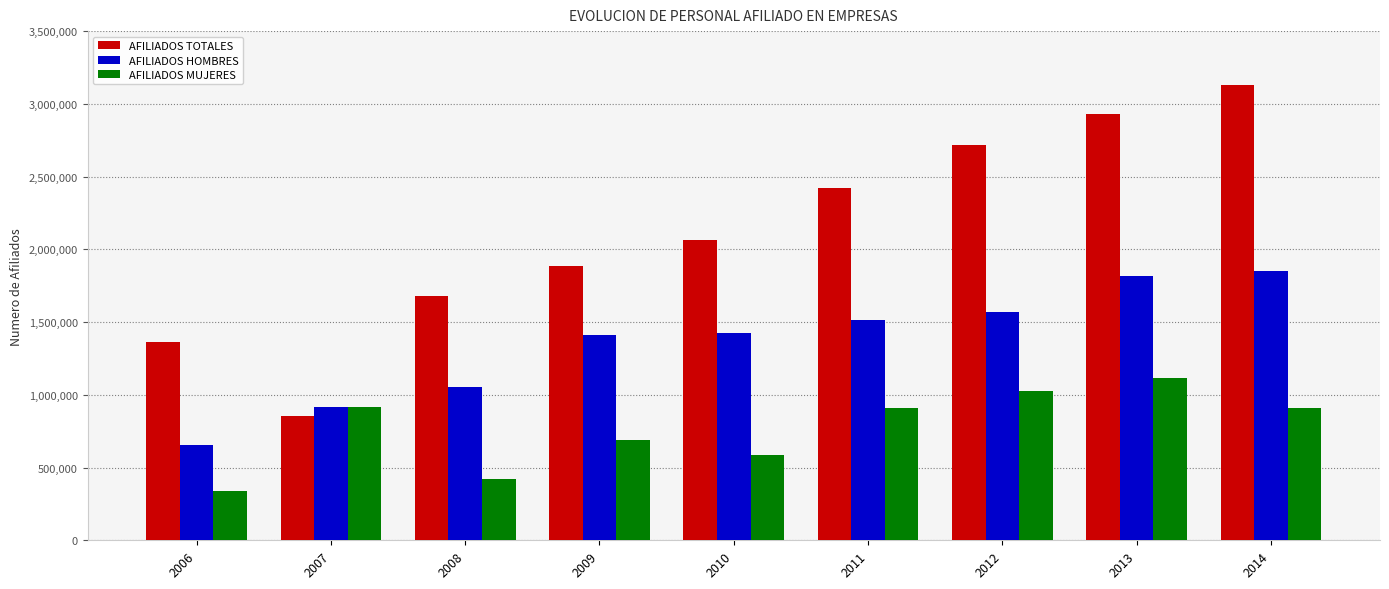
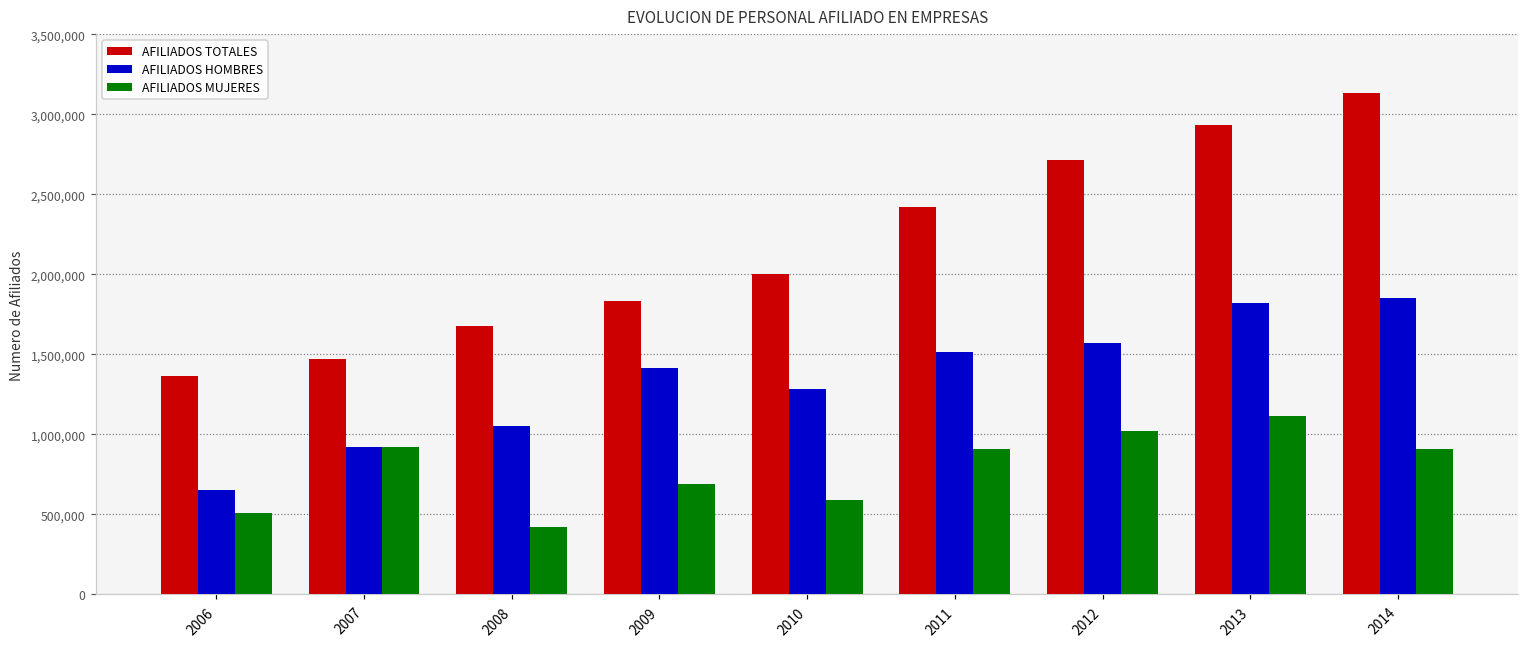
AFILIADOS MUJERES, 2006: 340,000 -> 510,000
AFILIADOS TOTALES, 2007: 860,000 -> 1,470,000
AFILIADOS TOTALES, 2009: 1,890,000 -> 1,830,000
AFILIADOS TOTALES, 2010: 2,060,000 -> 2,000,000
AFILIADOS HOMBRES, 2010: 1,420,000 -> 1,280,000
